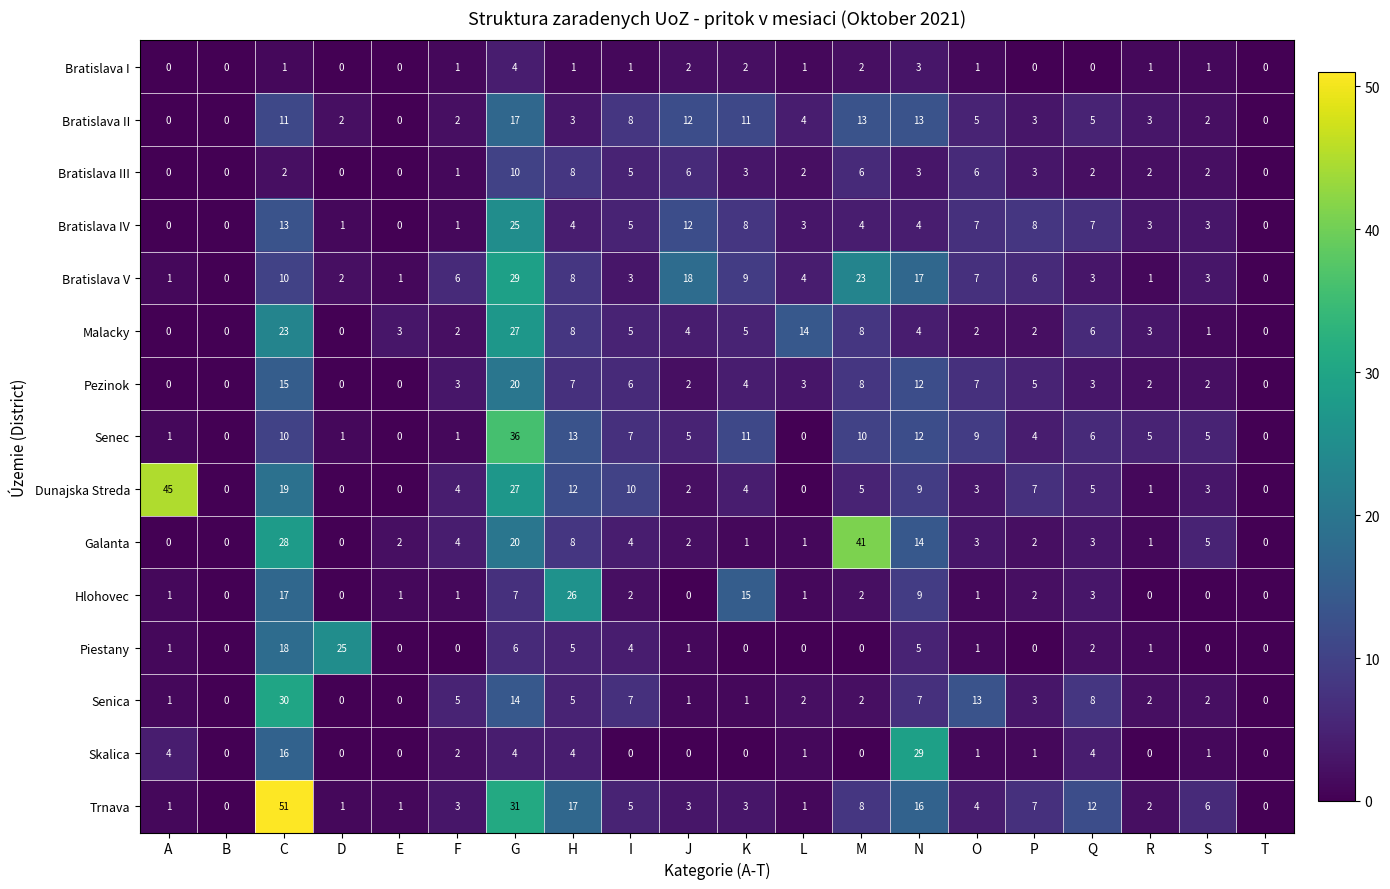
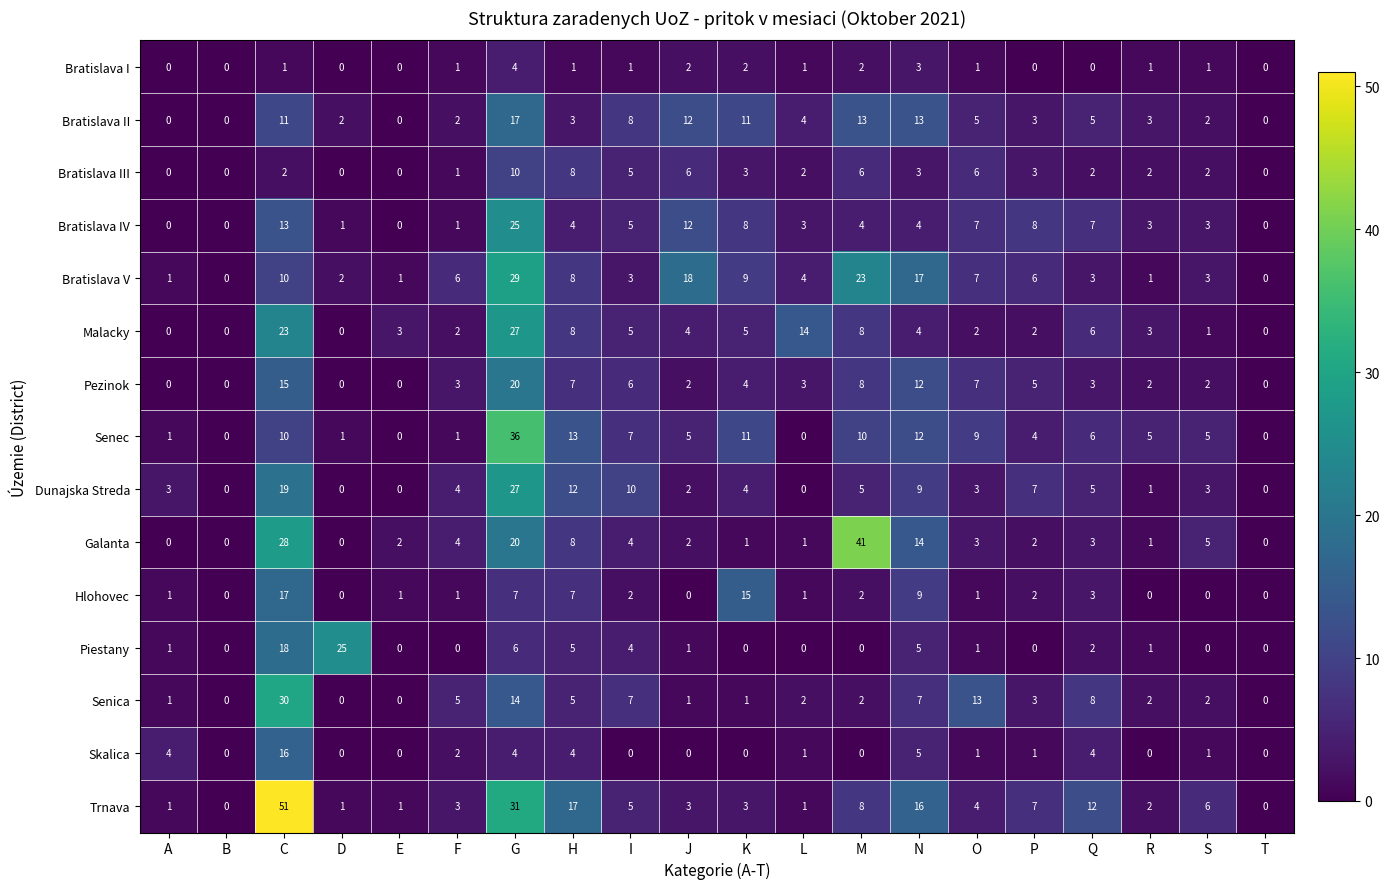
Dunajska Streda, A: 45 -> 3
Hlohovec, H: 26 -> 7
Skalica, N: 29 -> 5
